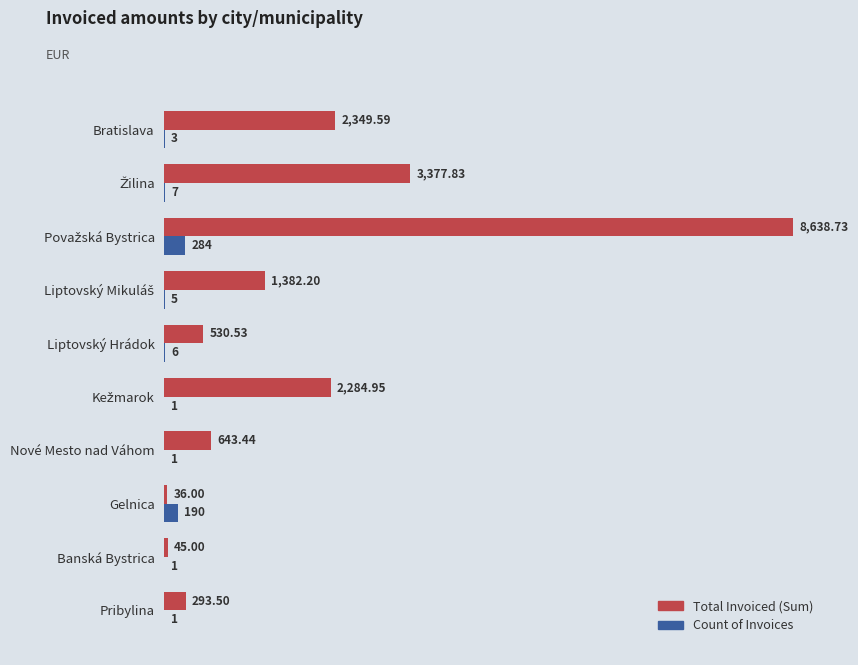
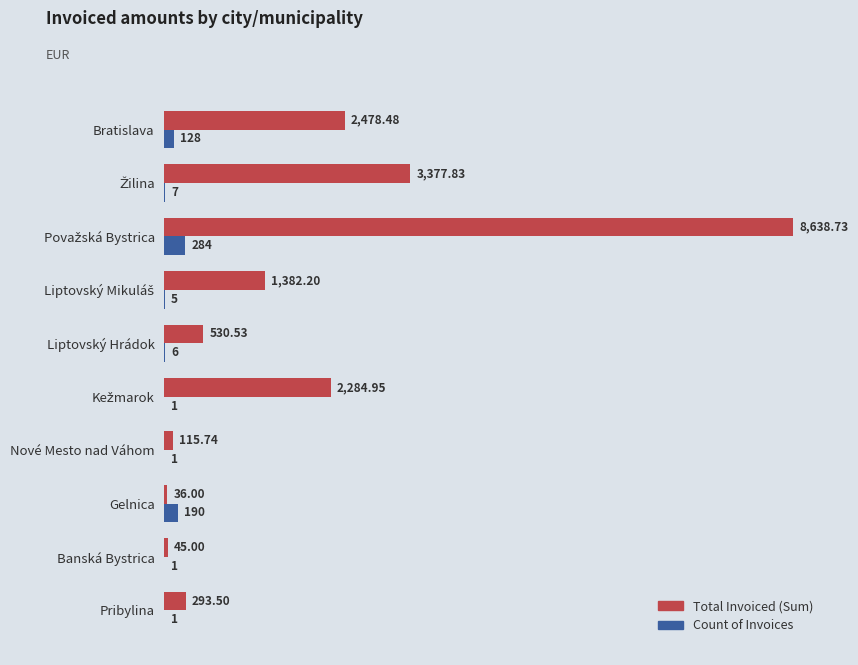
Total Invoiced (Sum), Bratislava: 2,349.59 -> 2,478.48
Count of Invoices, Bratislava: 3 -> 128
Total Invoiced (Sum), Nové Mesto nad Váhom: 643.44 -> 115.74
